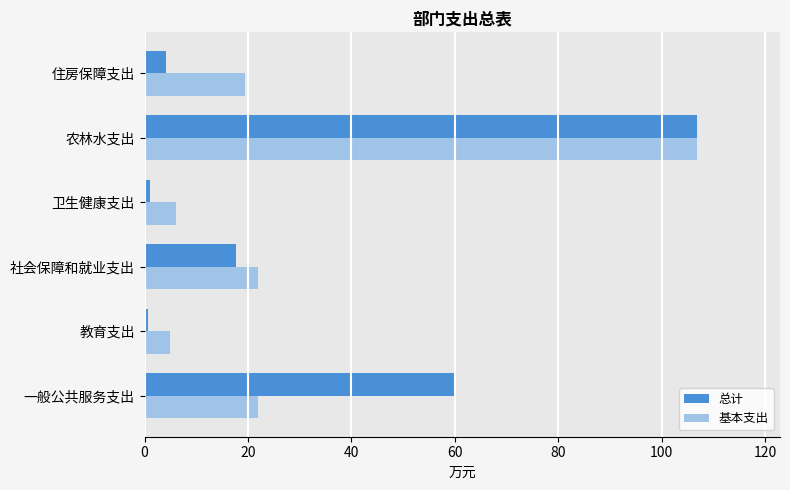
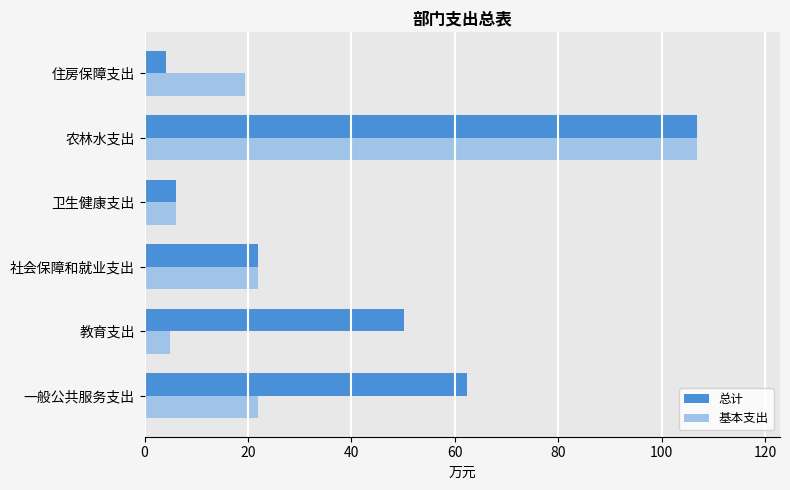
总计, 卫生健康支出: 1 -> 6
总计, 社会保障和就业支出: 18 -> 22
总计, 教育支出: 1 -> 50
总计, 一般公共服务支出: 60 -> 62
